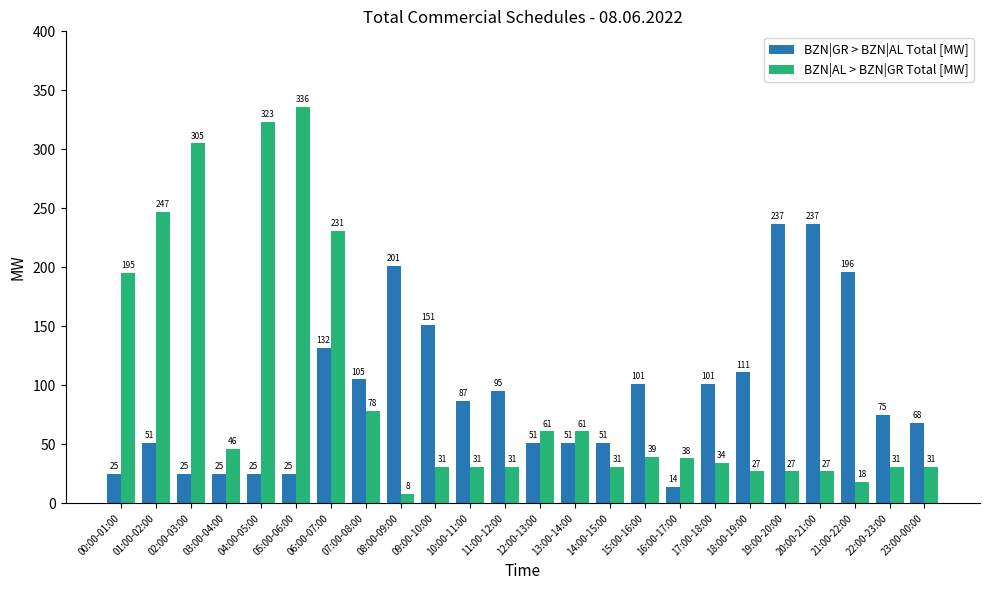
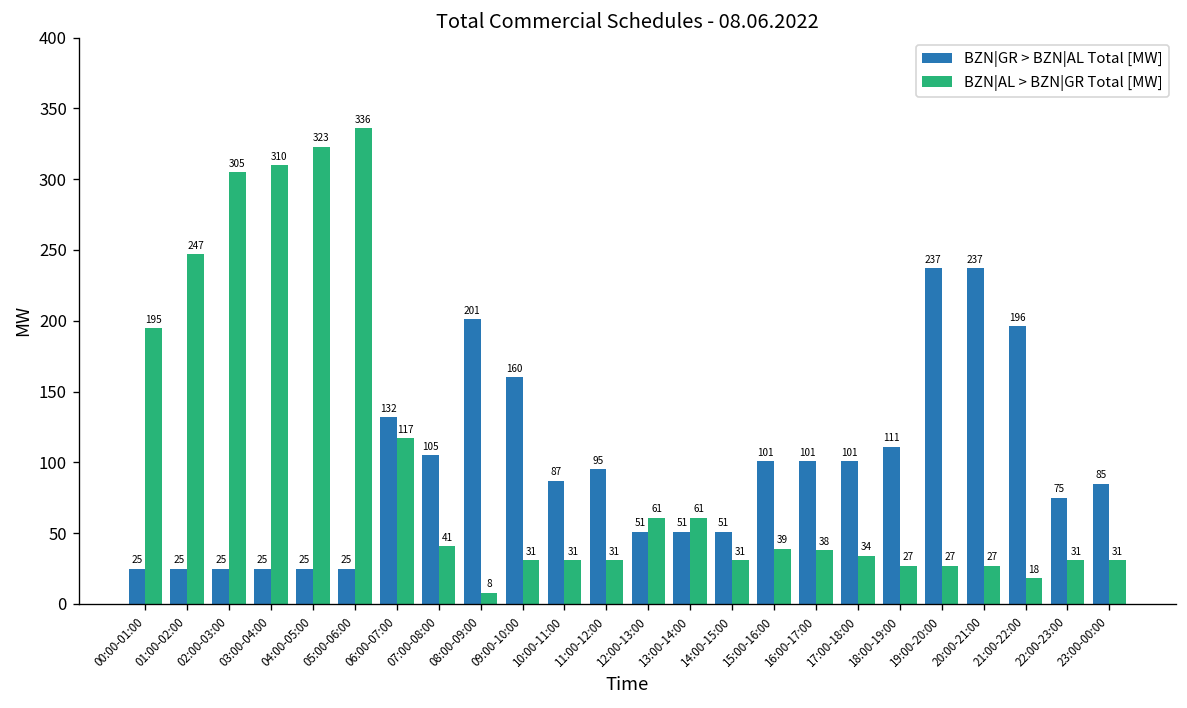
BZN|GR > BZN|AL Total [MW], 01:00-02:00: 51 -> 25
BZN|AL > BZN|GR Total [MW], 03:00-04:00: 46 -> 310
BZN|AL > BZN|GR Total [MW], 06:00-07:00: 231 -> 117
BZN|AL > BZN|GR Total [MW], 07:00-08:00: 78 -> 41
BZN|GR > BZN|AL Total [MW], 09:00-10:00: 151 -> 160
BZN|GR > BZN|AL Total [MW], 16:00-17:00: 14 -> 101
BZN|GR > BZN|AL Total [MW], 23:00-00:00: 68 -> 85
